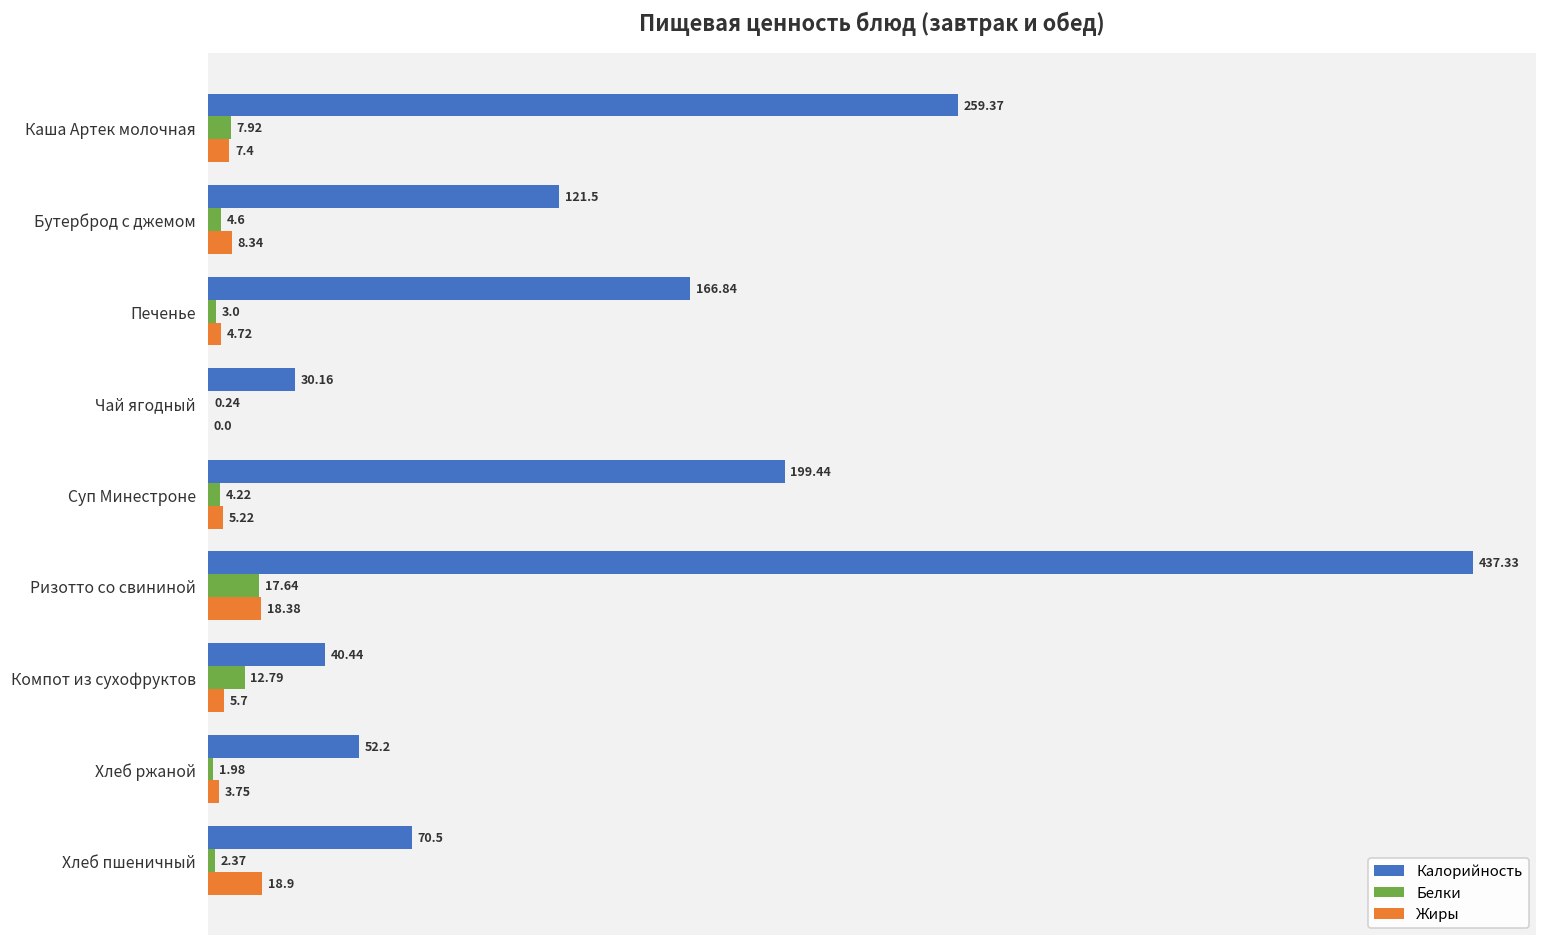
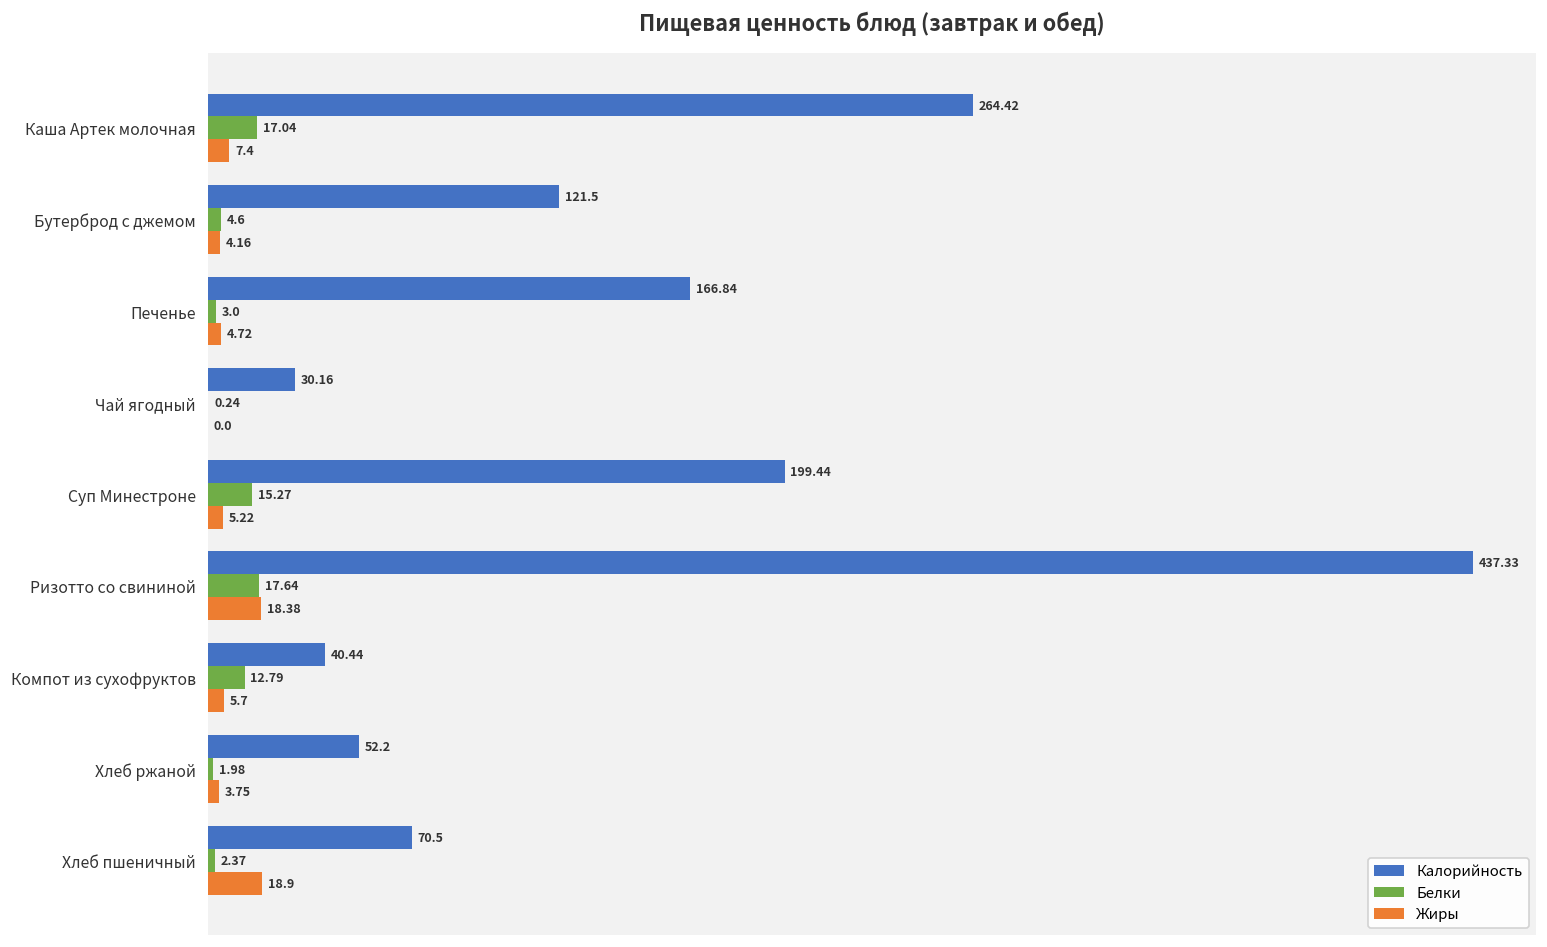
Калорийность, Каша Артек молочная: 259.37 -> 264.42
Белки, Каша Артек молочная: 7.92 -> 17.04
Жиры, Бутерброд с джемом: 8.34 -> 4.16
Белки, Суп Минестроне: 4.22 -> 15.27
